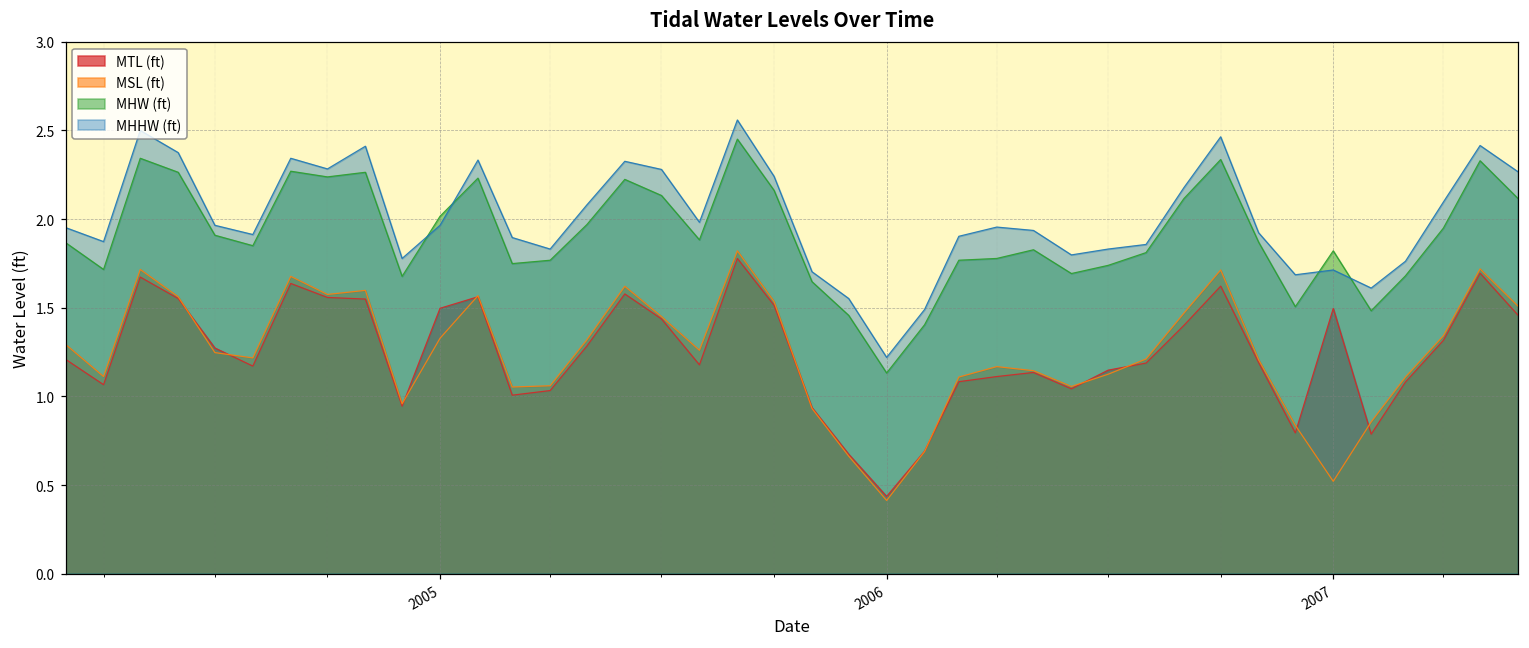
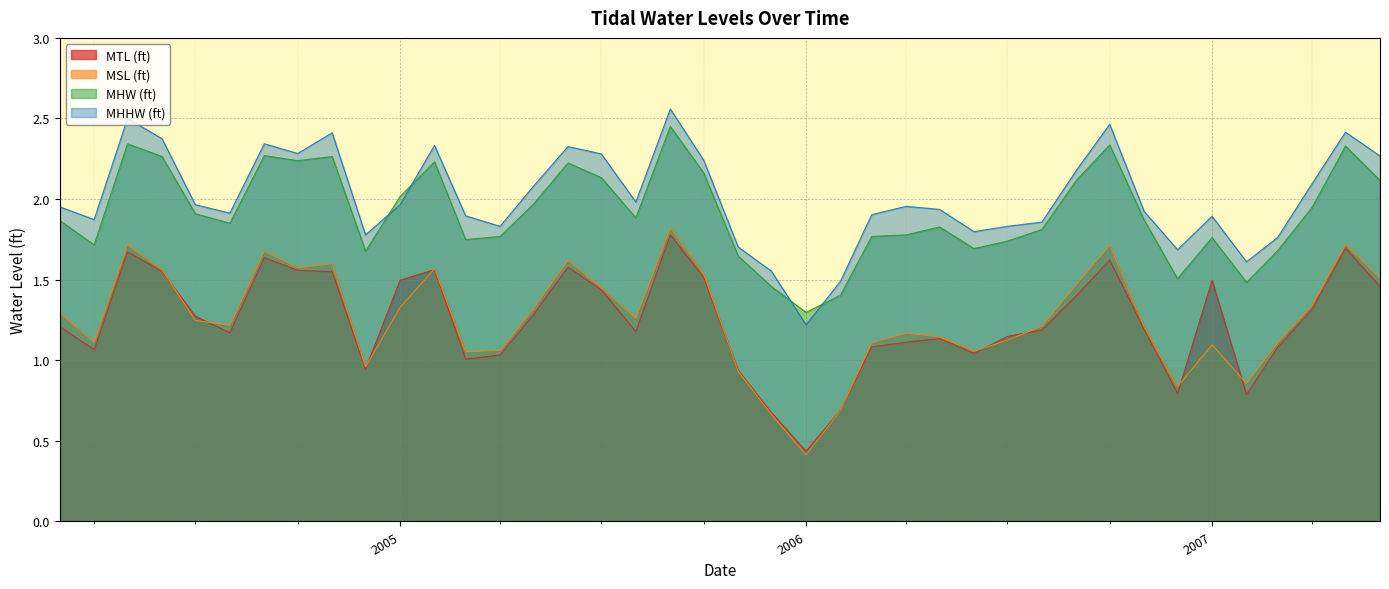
MHW (ft), 2006: 1.13 -> 1.30
MSL (ft), 2007: 0.52 -> 1.10
MHW (ft), 2007: 1.82 -> 1.76
MHHW (ft), 2007: 1.71 -> 1.89
